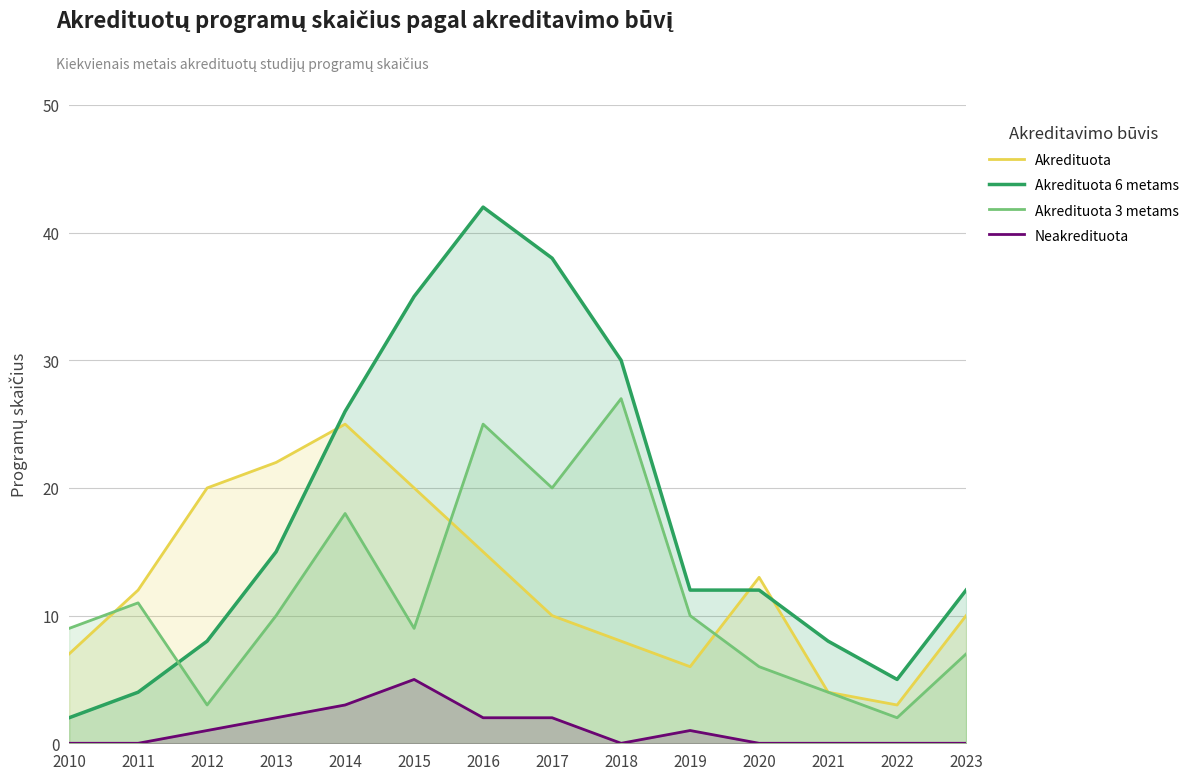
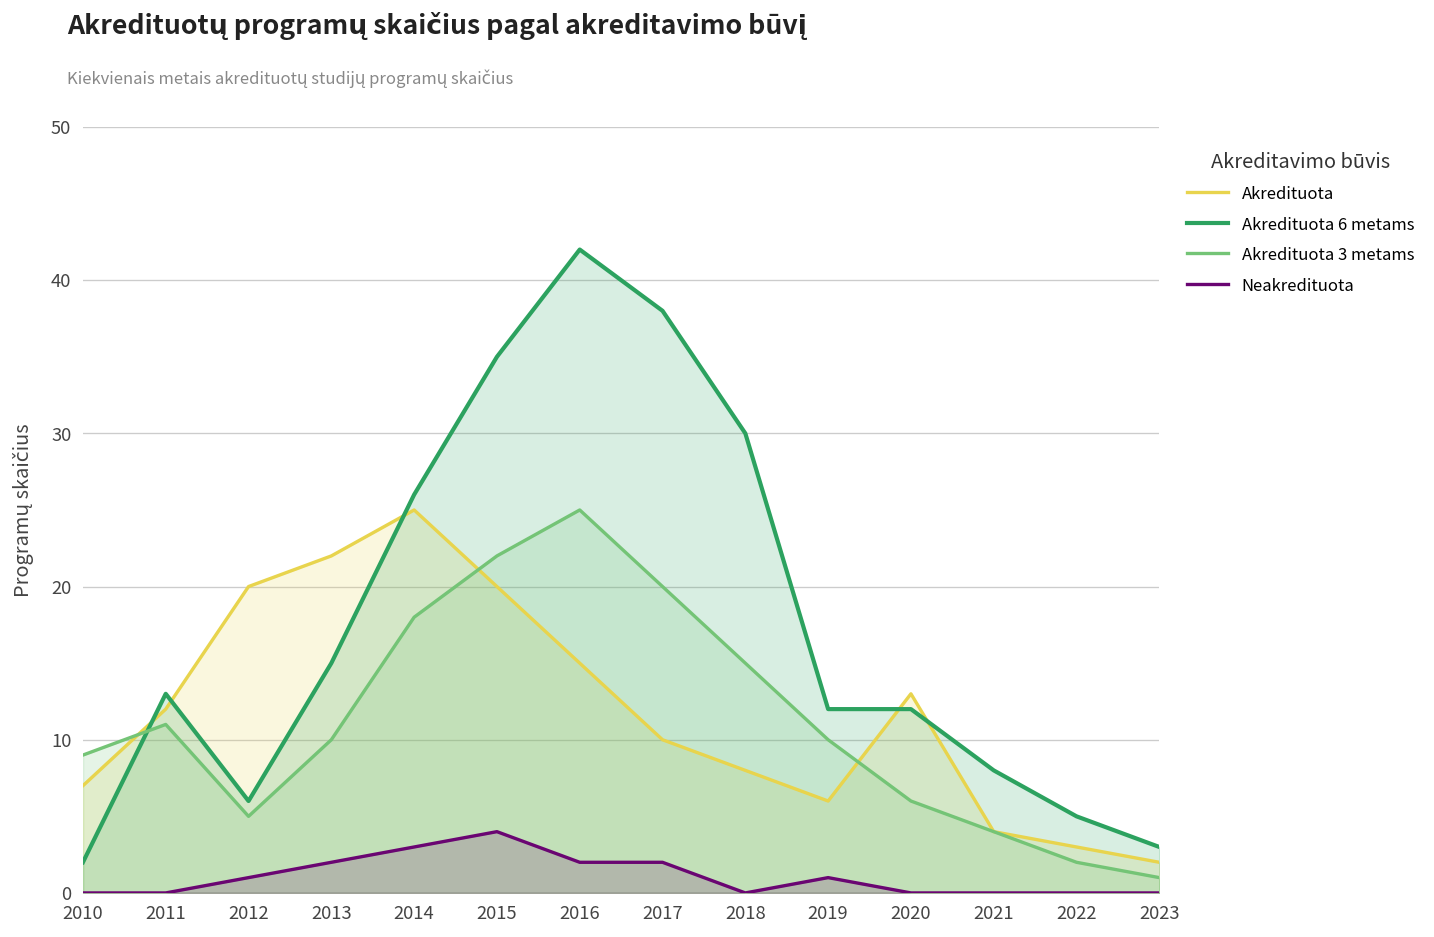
Akredituota 6 metams, 2011: 4 -> 13
Akredituota 6 metams, 2012: 8 -> 6
Akredituota 3 metams, 2012: 3 -> 5
Akredituota 3 metams, 2015: 9 -> 22
Neakredituota, 2015: 5 -> 4
Akredituota 3 metams, 2018: 27 -> 15
Akredituota, 2023: 10 -> 2
Akredituota 6 metams, 2023: 12 -> 3
Akredituota 3 metams, 2023: 7 -> 1
